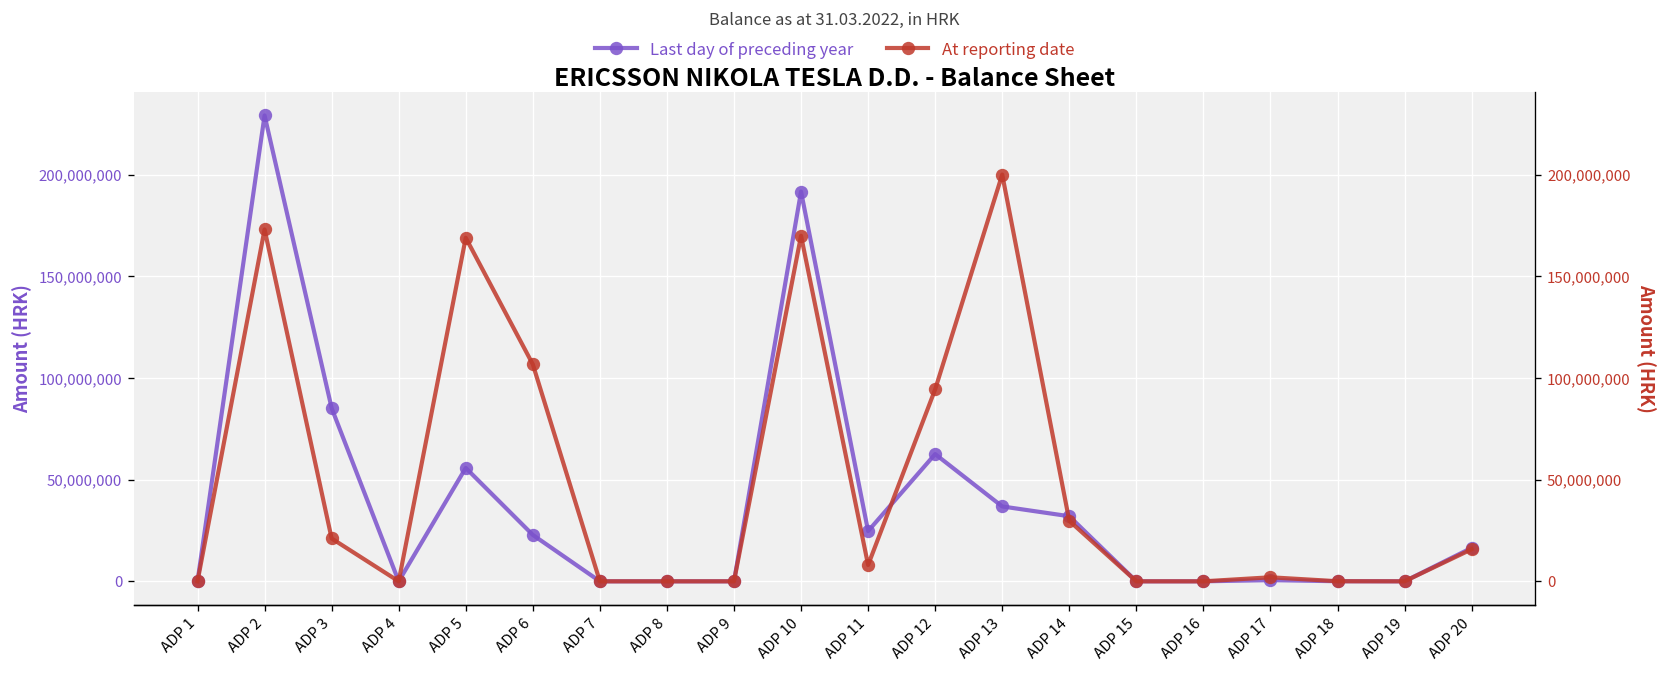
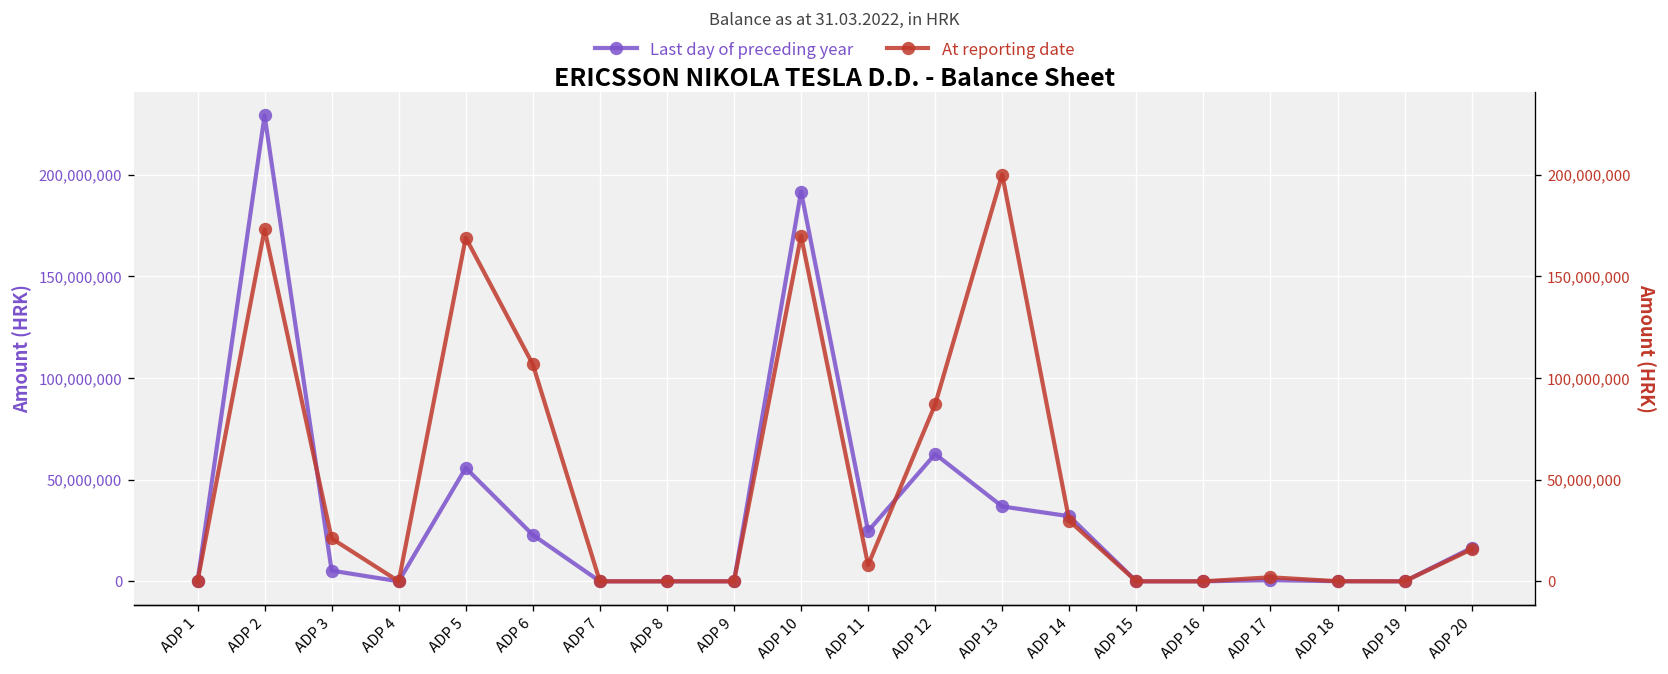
Last day of preceding year, ADP 3: 85,000,000 -> 5,000,000
At reporting date, ADP 12: 94,000,000 -> 87,000,000
